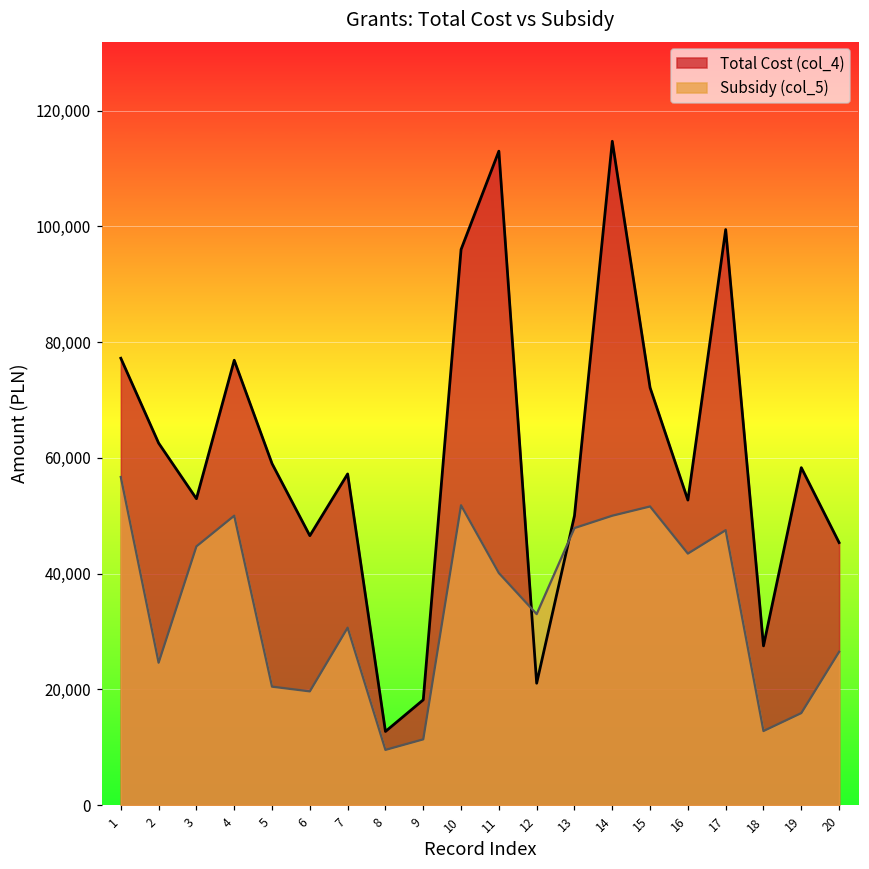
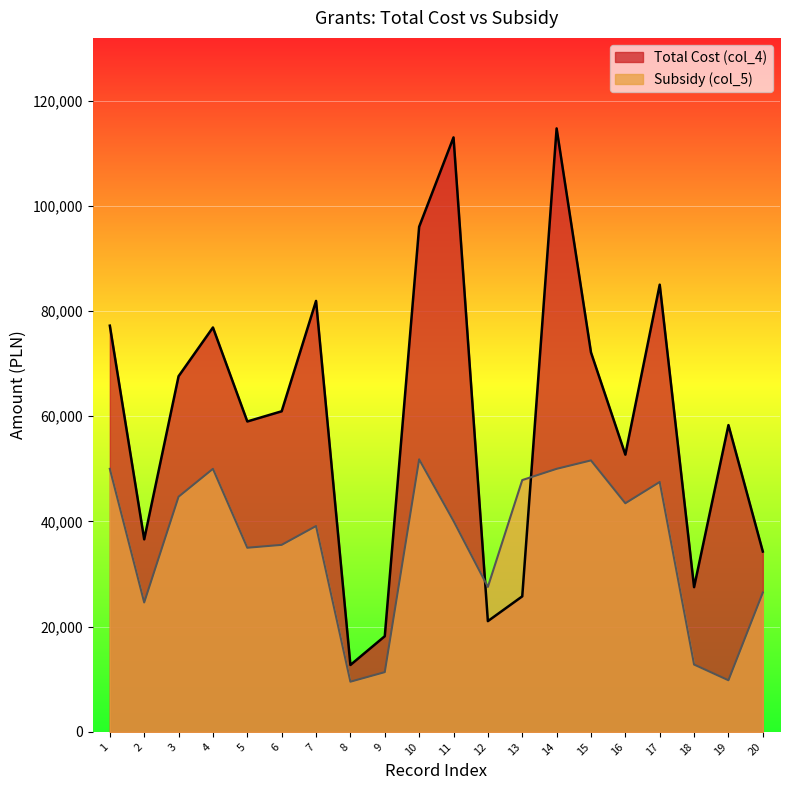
Subsidy (col_5), 1: 57,000 -> 50,000
Total Cost (col_4), 2: 63,000 -> 37,000
Total Cost (col_4), 3: 53,000 -> 68,000
Subsidy (col_5), 5: 20,000 -> 35,000
Total Cost (col_4), 6: 47,000 -> 61,000
Subsidy (col_5), 6: 20,000 -> 36,000
Total Cost (col_4), 7: 57,000 -> 82,000
Subsidy (col_5), 7: 31,000 -> 39,000
Subsidy (col_5), 12: 33,000 -> 28,000
Total Cost (col_4), 13: 50,000 -> 26,000
Total Cost (col_4), 17: 99,000 -> 85,000
Subsidy (col_5), 19: 16,000 -> 10,000
Total Cost (col_4), 20: 45,000 -> 34,000
